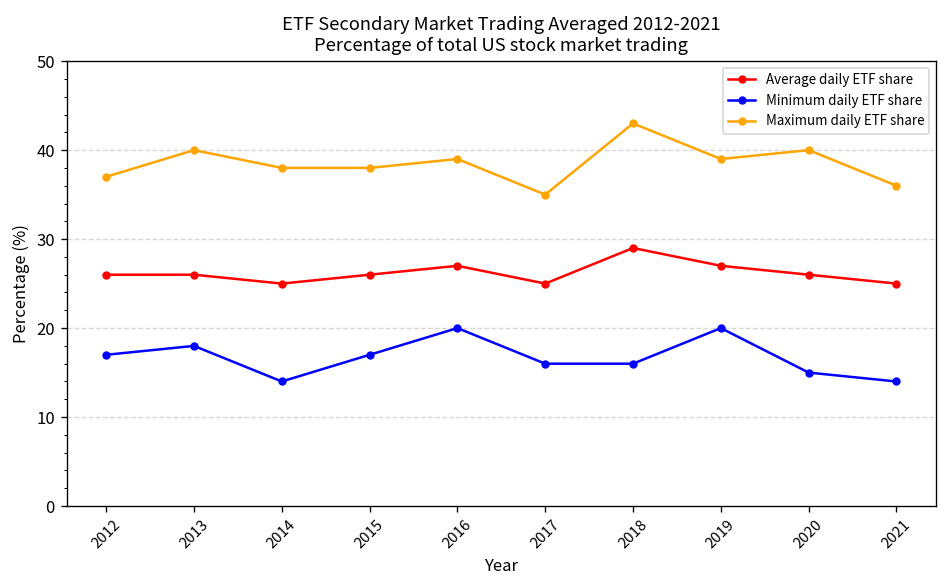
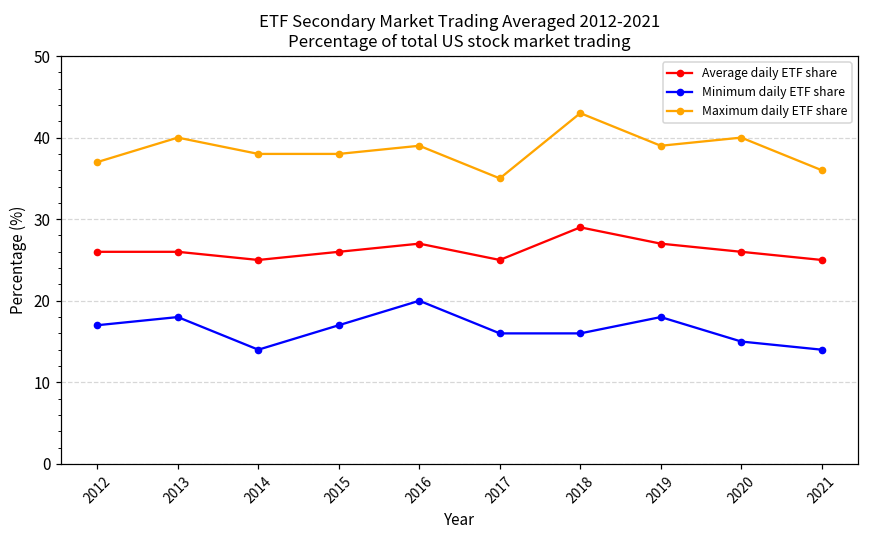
Minimum daily ETF share, 2019: 20 -> 18
